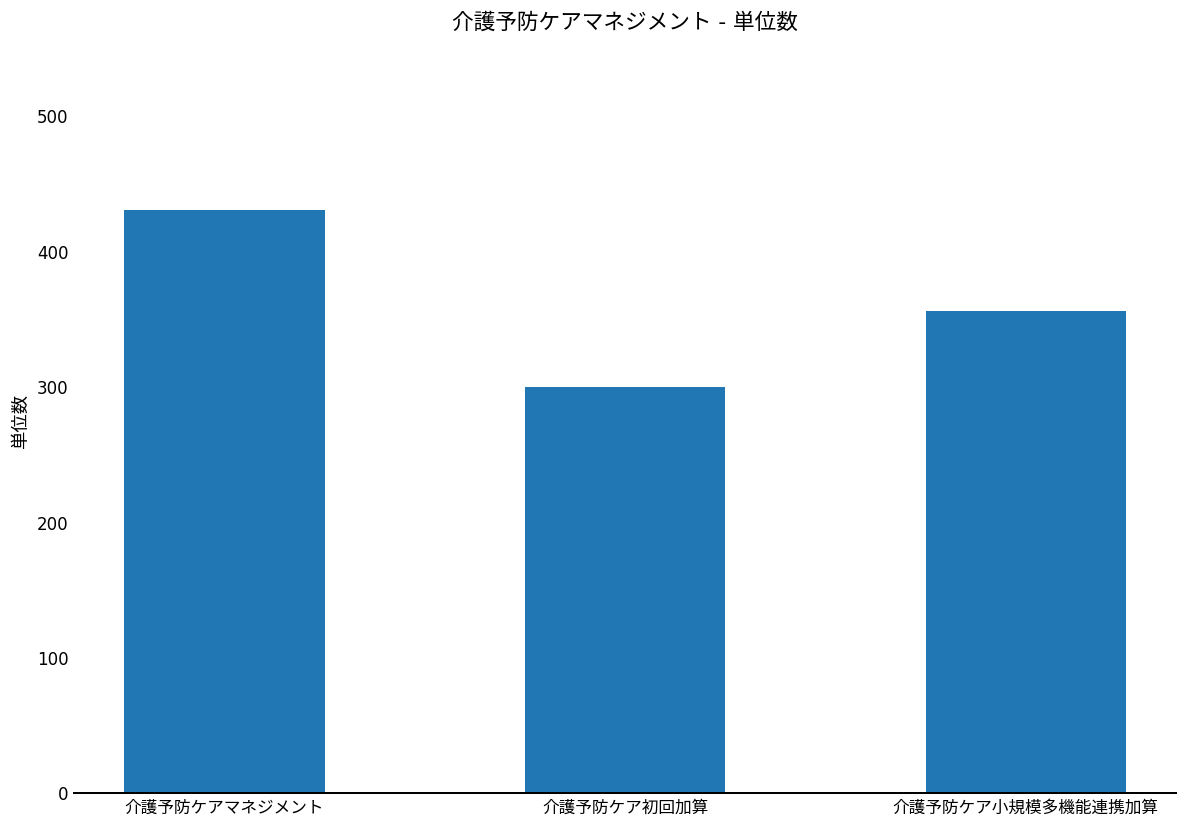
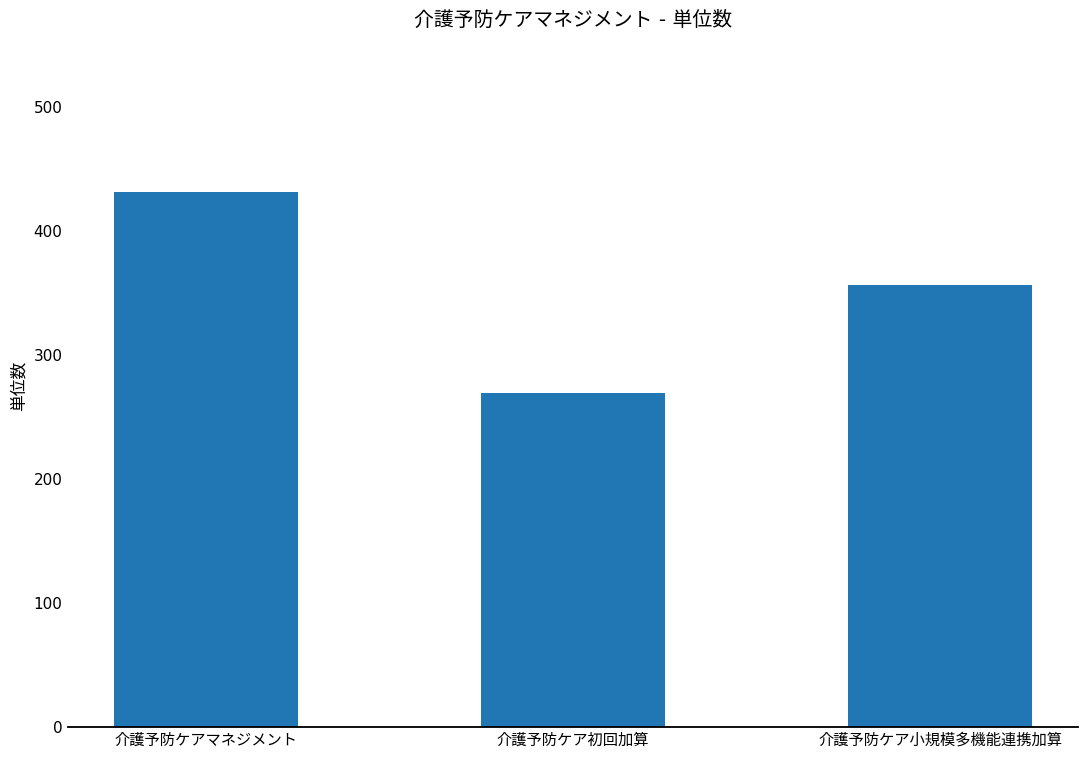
介護予防ケア初回加算: 300 -> 269
